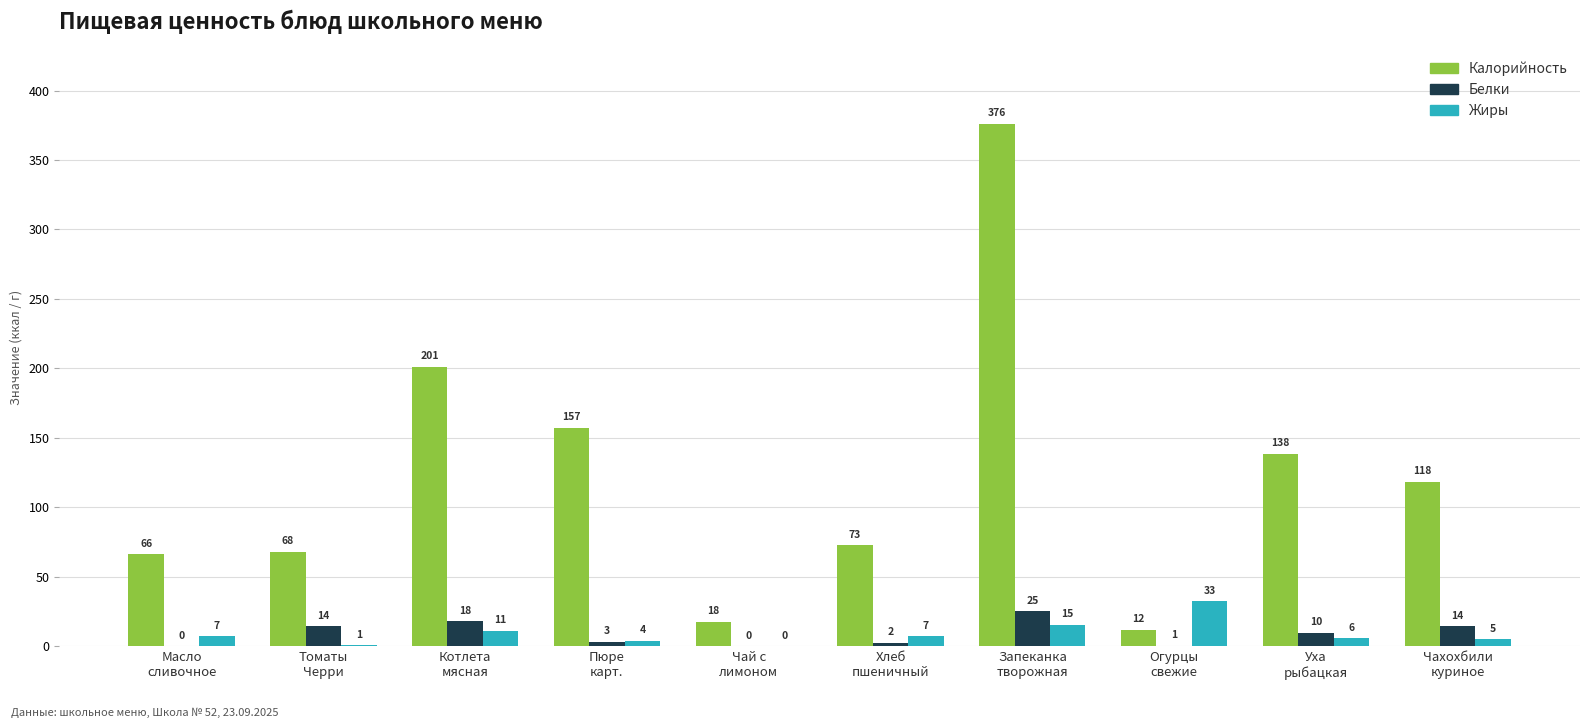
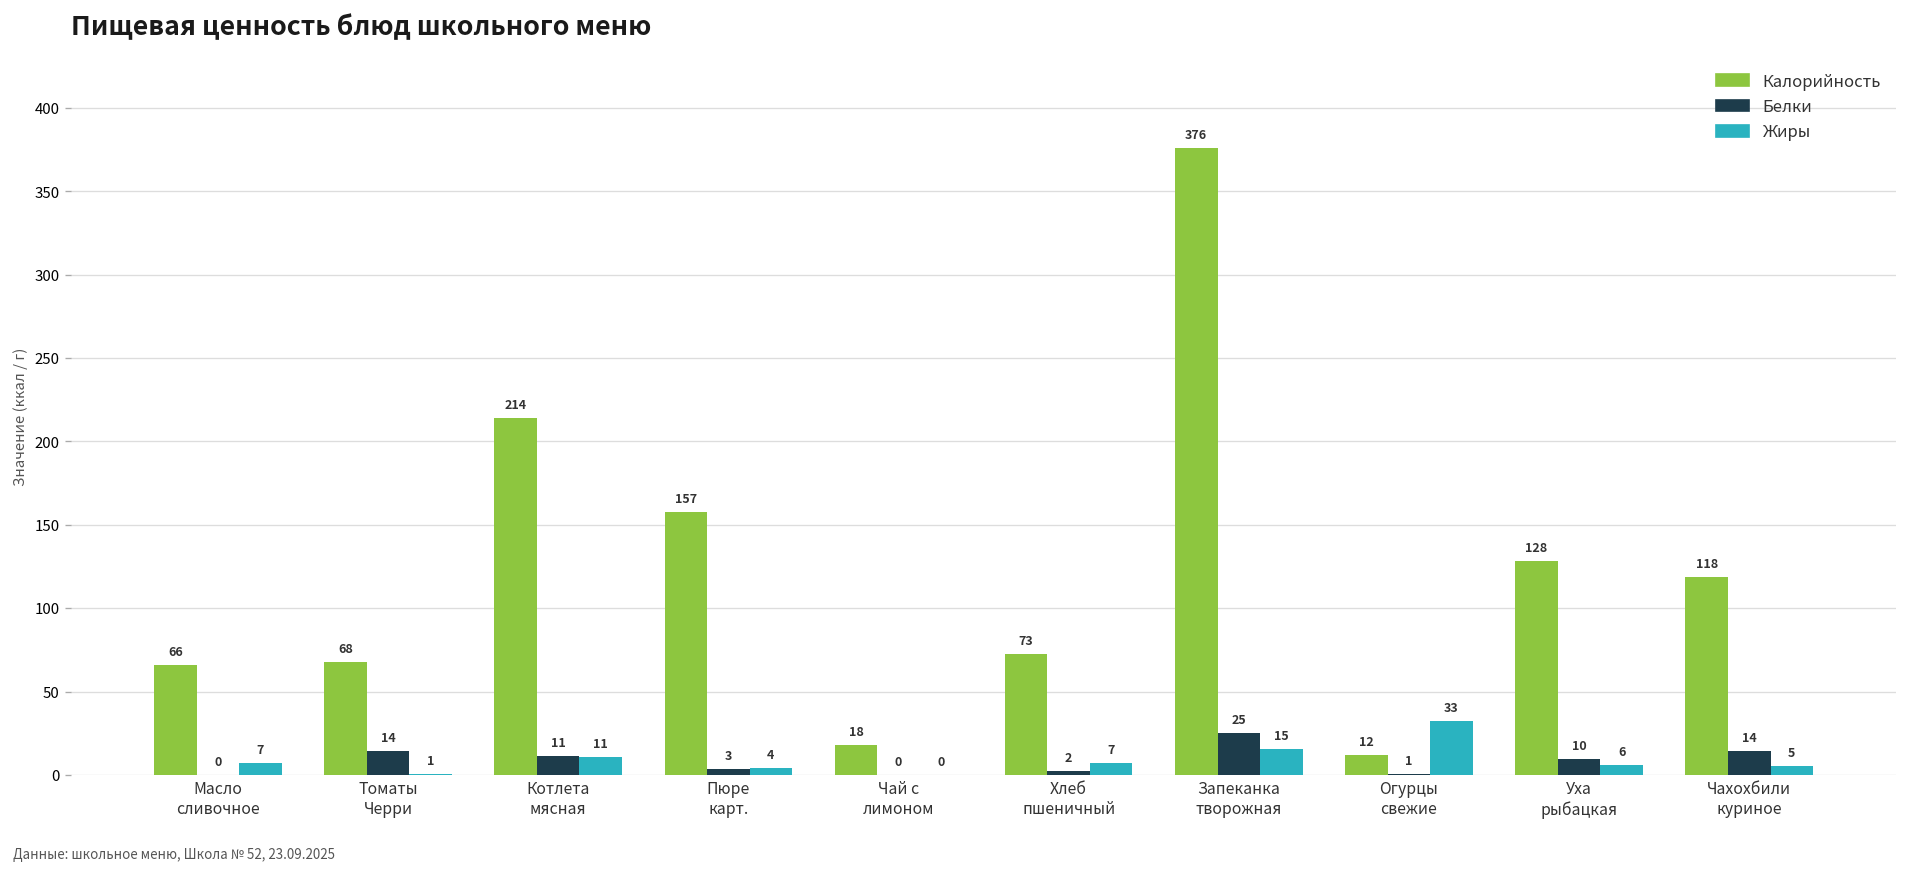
Калорийность, Котлета мясная: 201 -> 214
Белки, Котлета мясная: 18 -> 11
Калорийность, Уха рыбацкая: 138 -> 128
